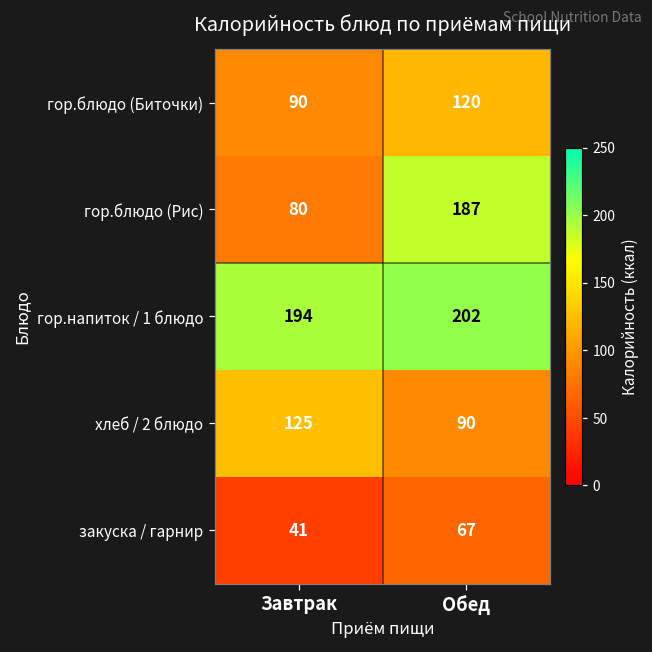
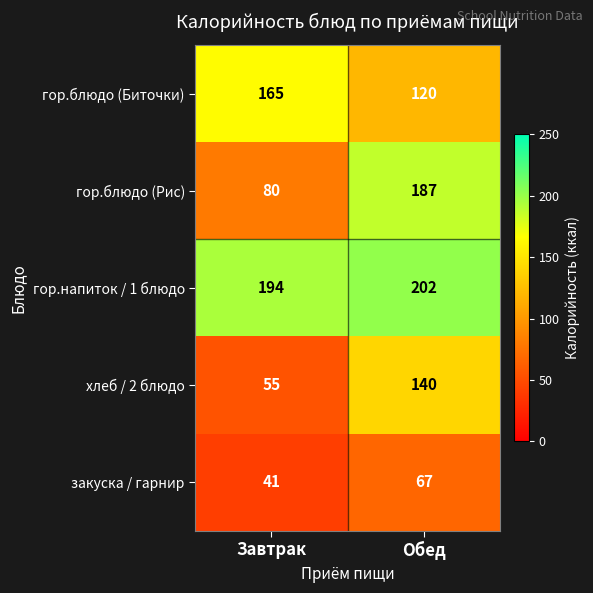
гор.блюдо (Биточки), Завтрак: 90 -> 165
хлеб / 2 блюдо, Завтрак: 125 -> 55
хлеб / 2 блюдо, Обед: 90 -> 140
